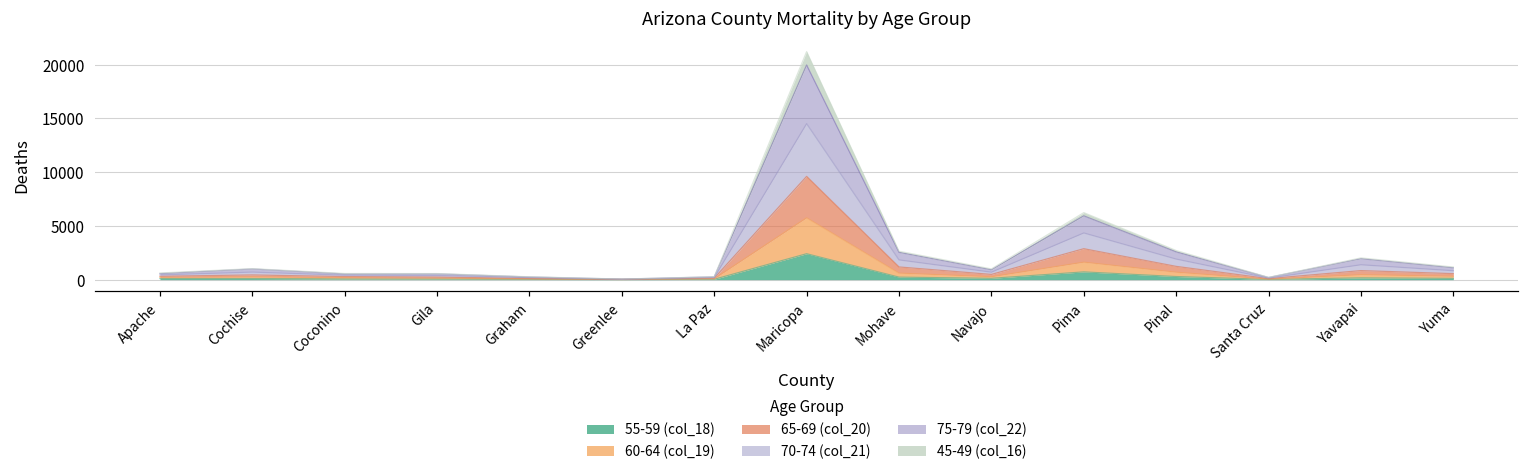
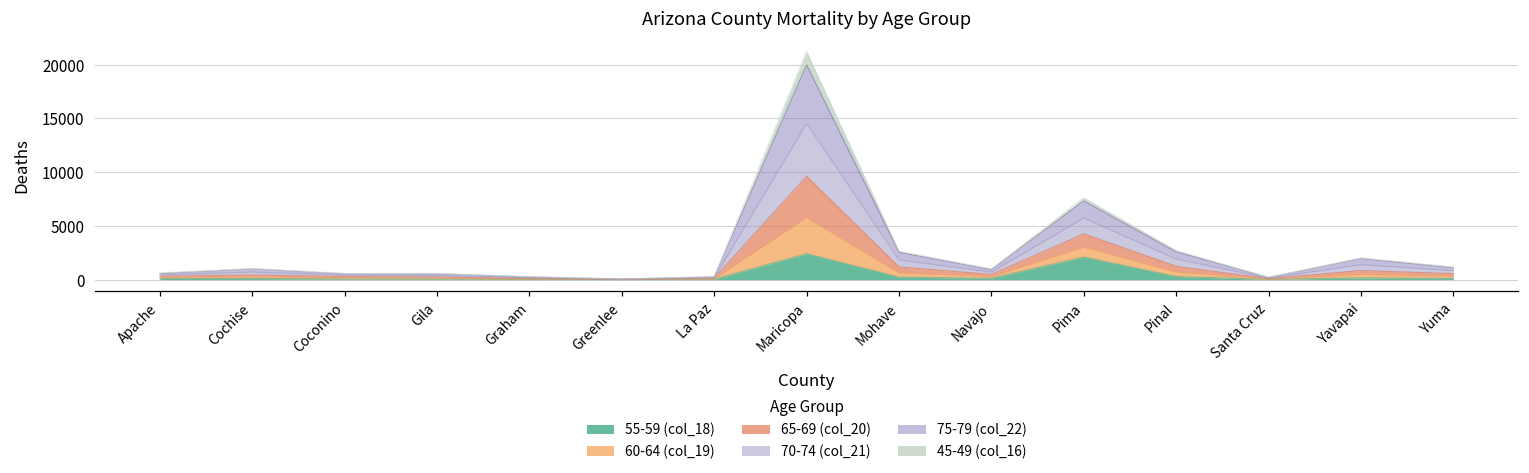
55-59 (col_18), Pima: 1000 -> 2000
